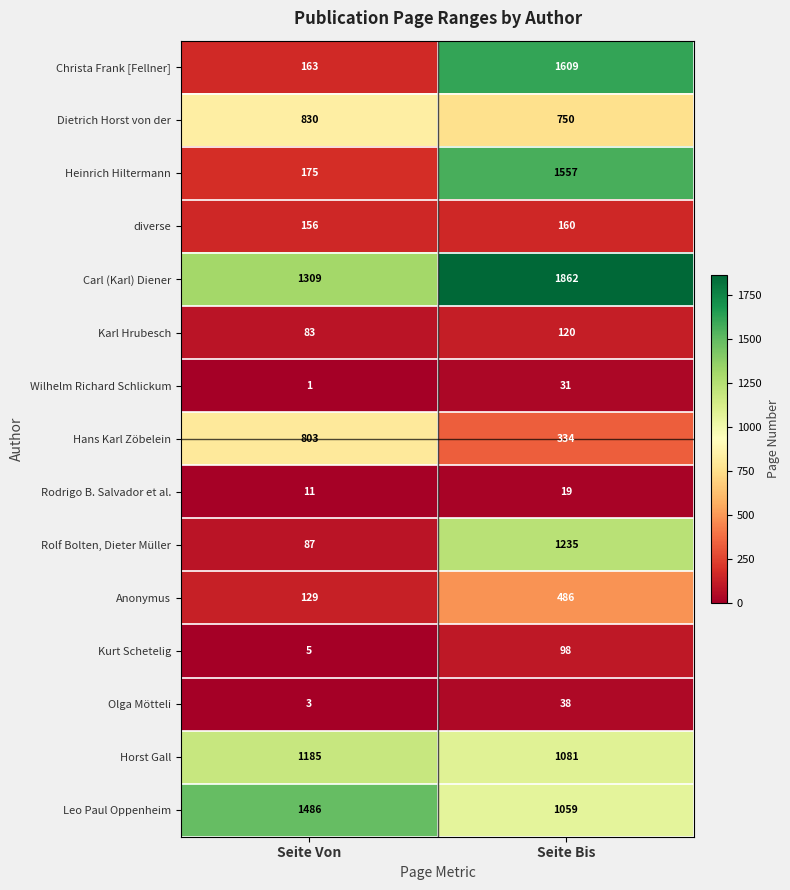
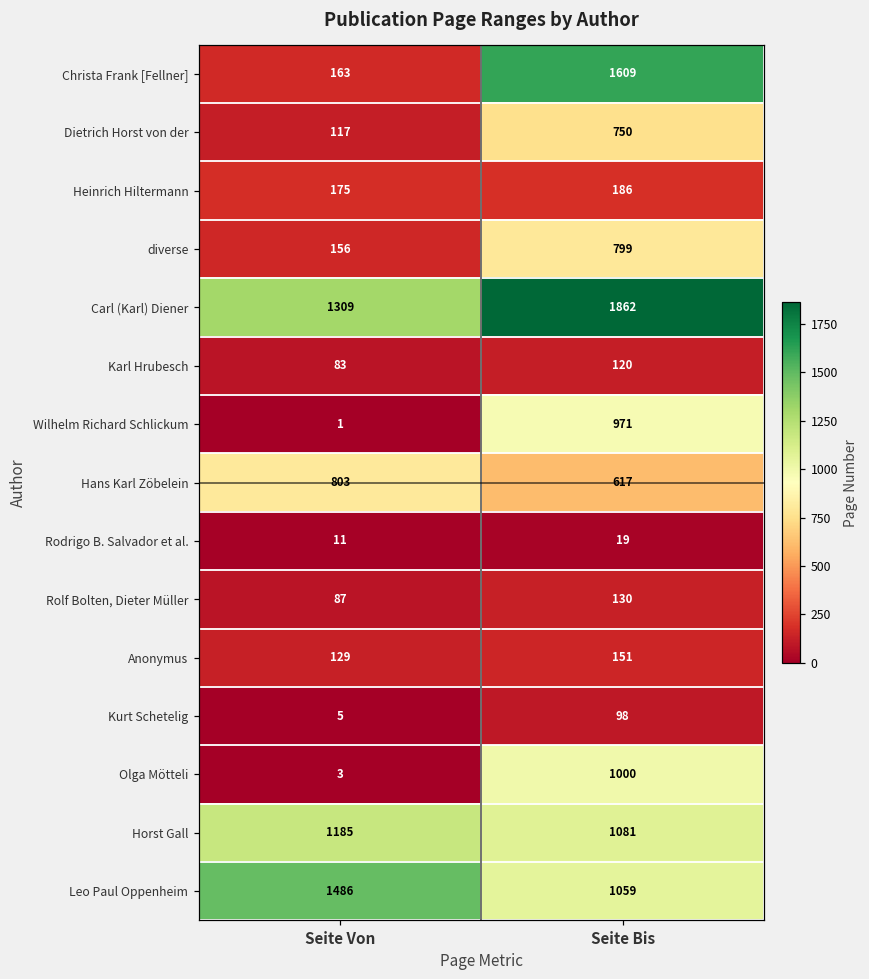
Dietrich Horst von der, Seite Von: 830 -> 117
Heinrich Hiltermann, Seite Bis: 1557 -> 186
diverse, Seite Bis: 160 -> 799
Wilhelm Richard Schlickum, Seite Bis: 31 -> 971
Hans Karl Zöbelein, Seite Bis: 334 -> 617
Rolf Bolten, Dieter Müller, Seite Bis: 1235 -> 130
Anonymus, Seite Bis: 486 -> 151
Olga Mötteli, Seite Bis: 38 -> 1000
